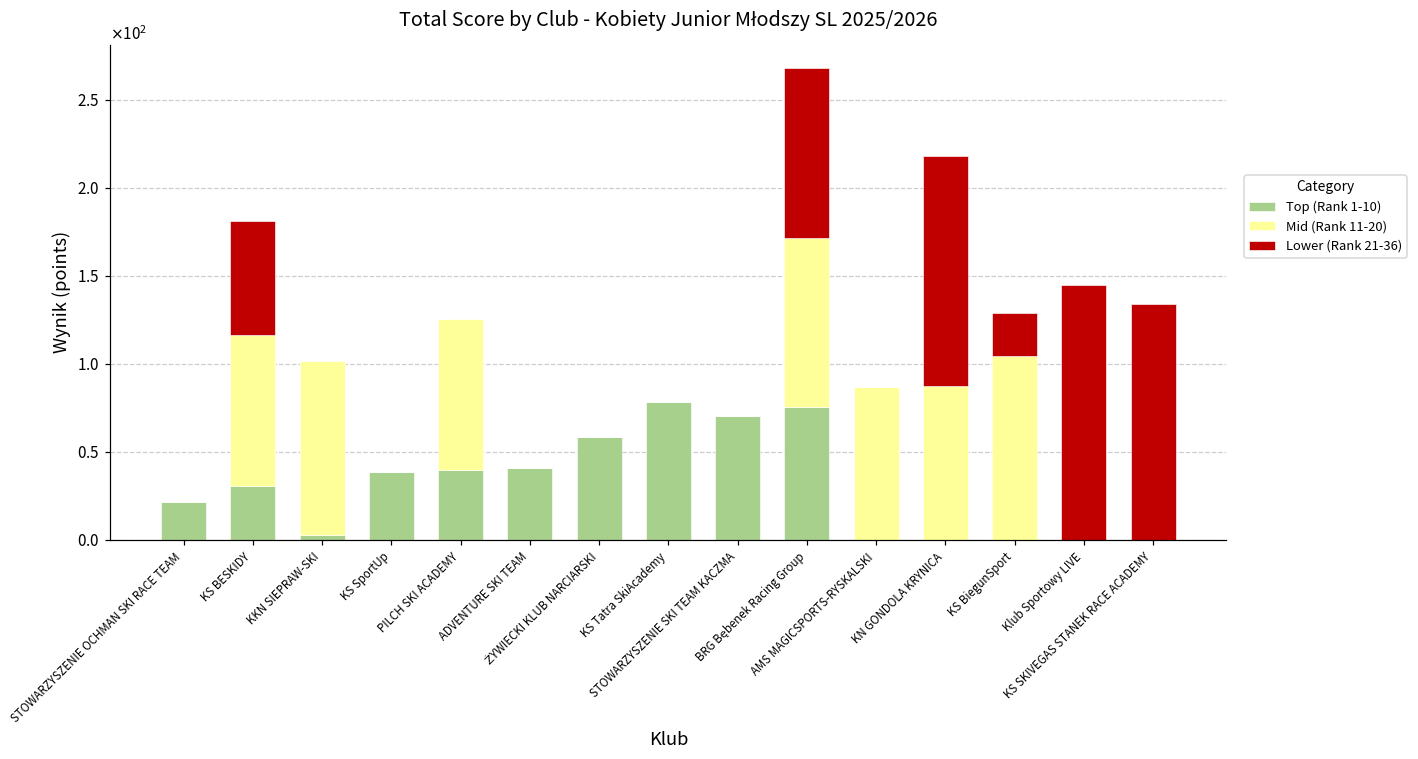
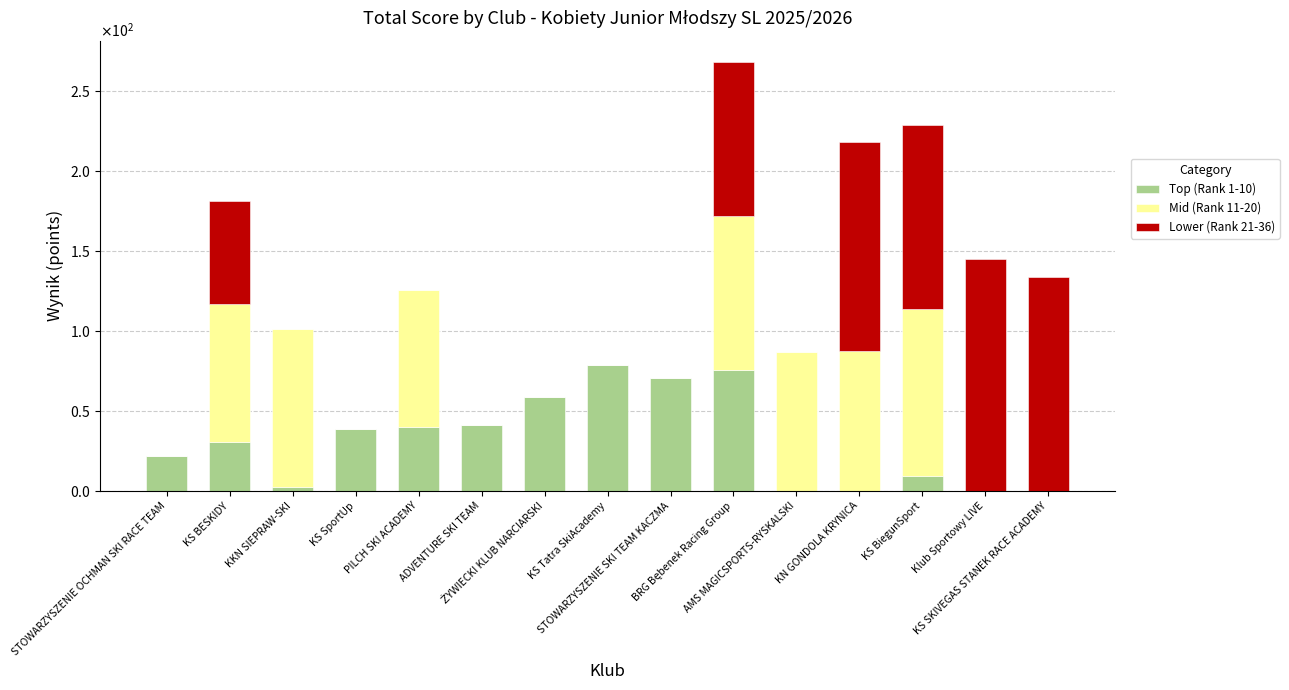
Top (Rank 1-10), KS BiegunSport: 0 -> 9
Lower (Rank 21-36), KS BiegunSport: 24 -> 115
